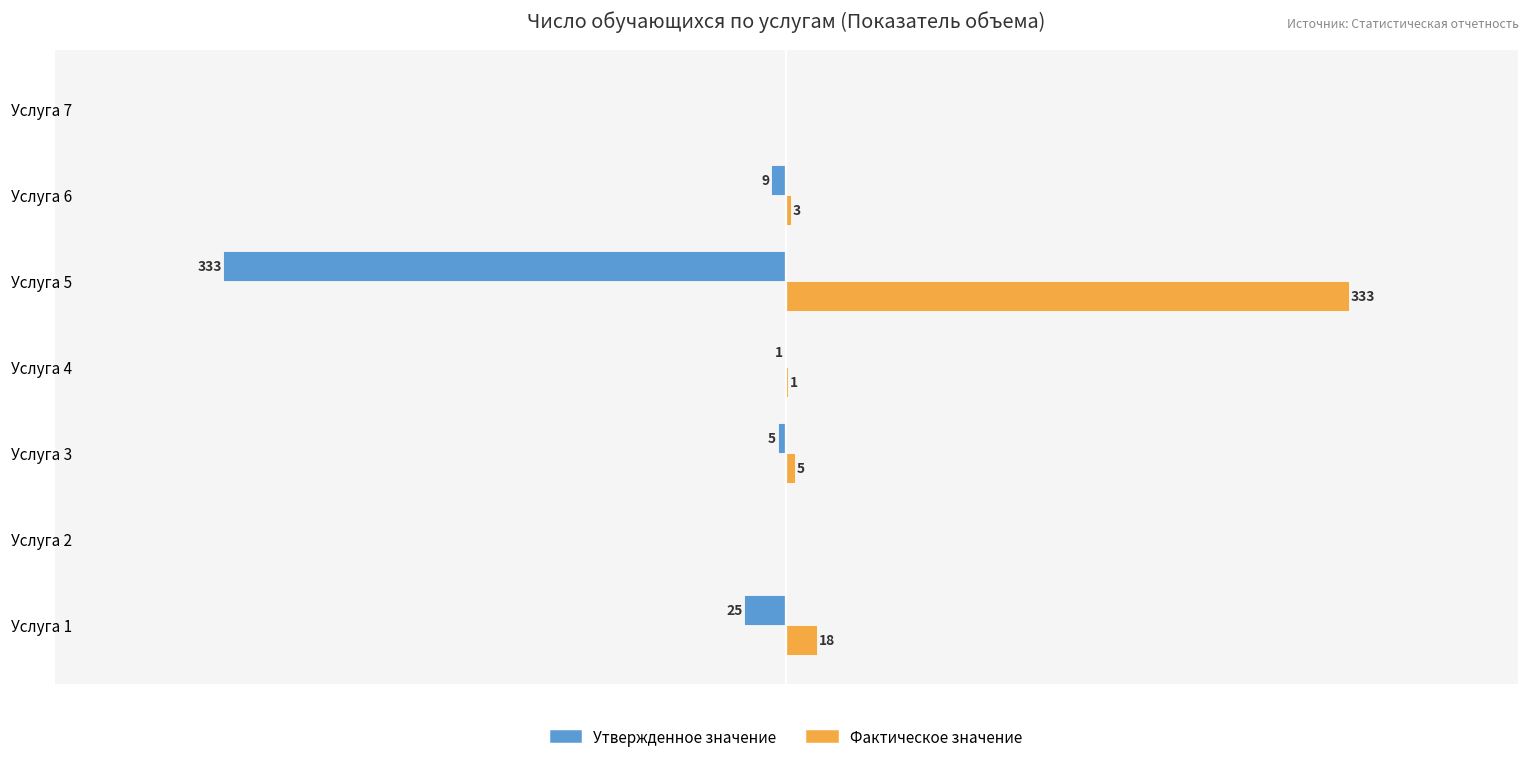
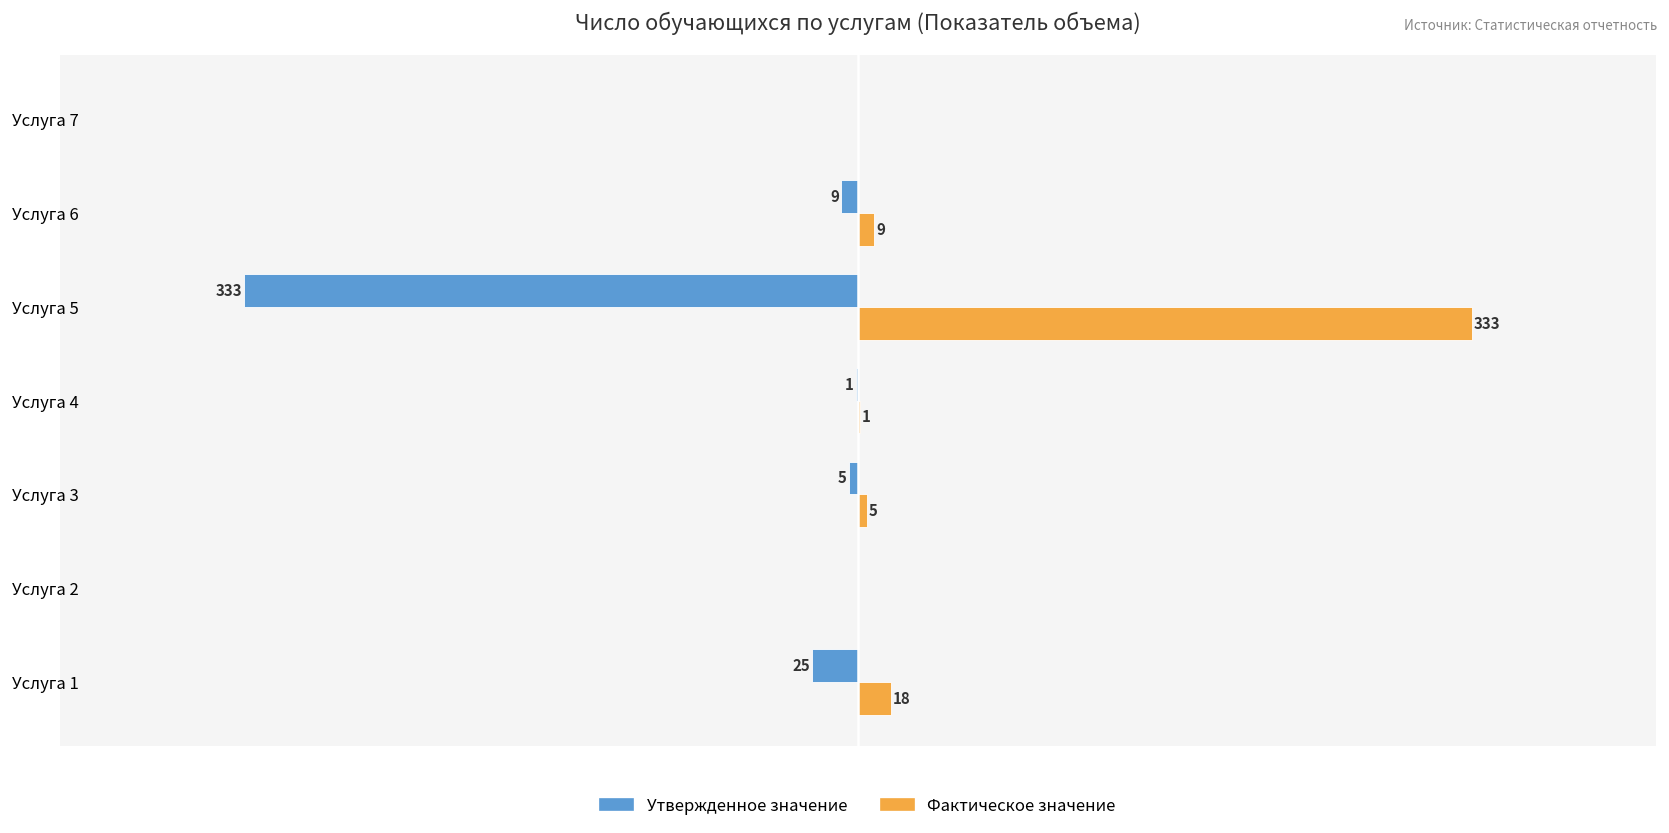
Фактическое значение, Услуга 6: 3 -> 9
